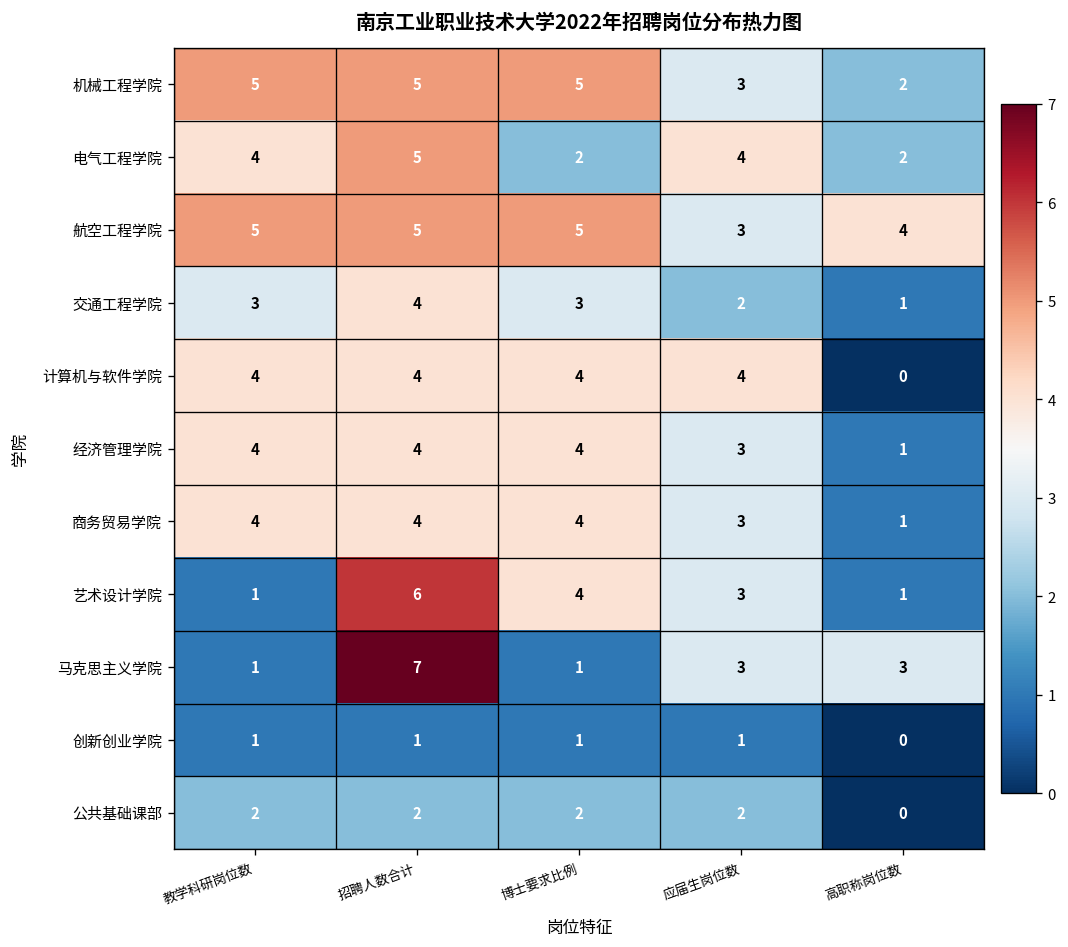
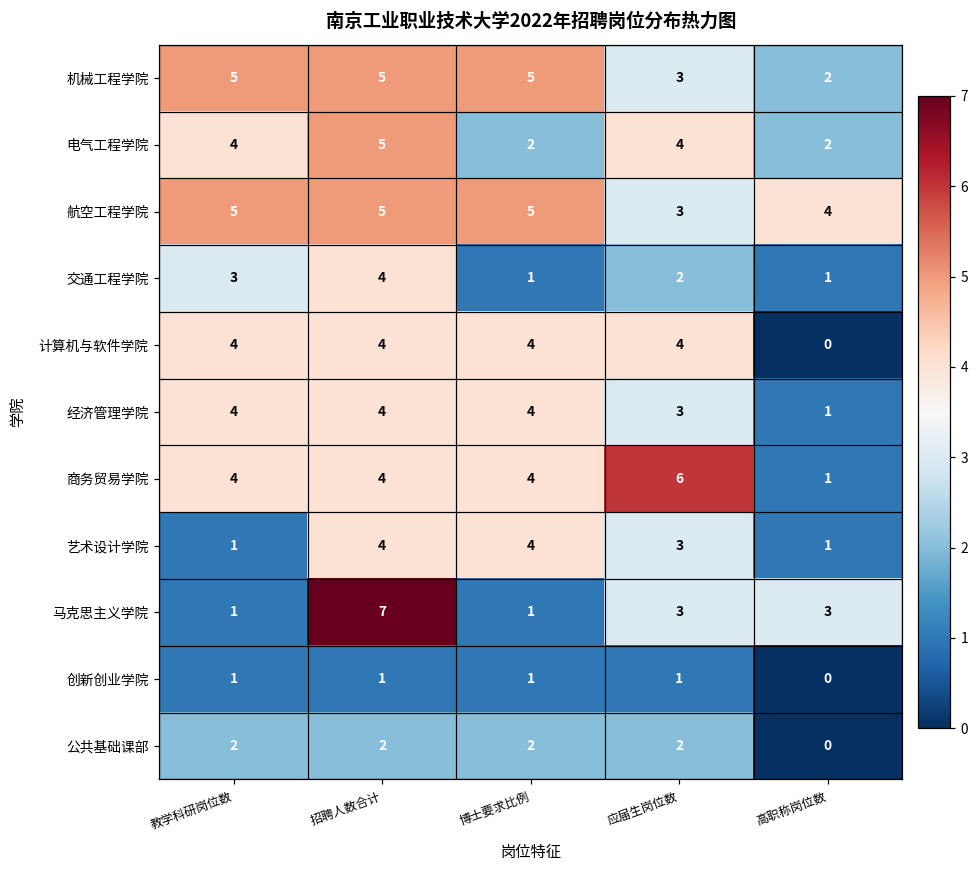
交通工程学院, 博士要求比例: 3 -> 1
商务贸易学院, 应届生岗位数: 3 -> 6
艺术设计学院, 招聘人数合计: 6 -> 4
